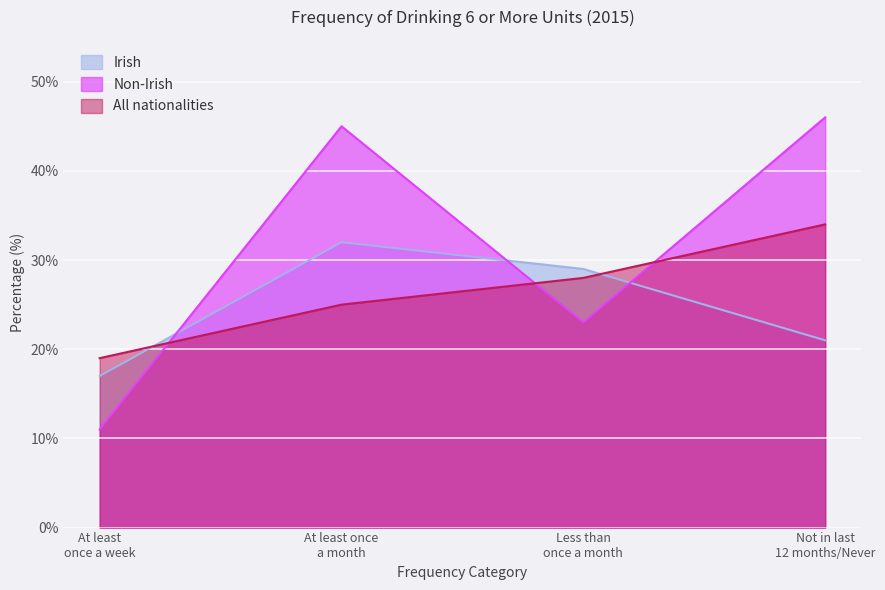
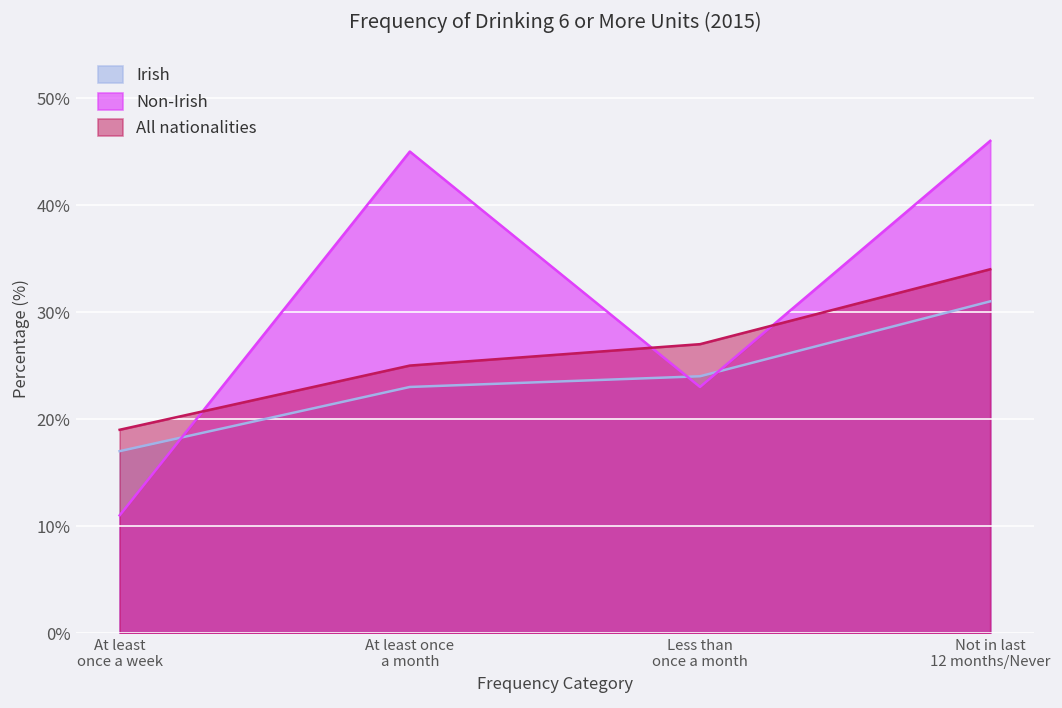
Irish, At least once a month: 32% -> 23%
Irish, Less than once a month: 29% -> 24%
All nationalities, Less than once a month: 28% -> 27%
Irish, Not in last 12 months/Never: 21% -> 31%
